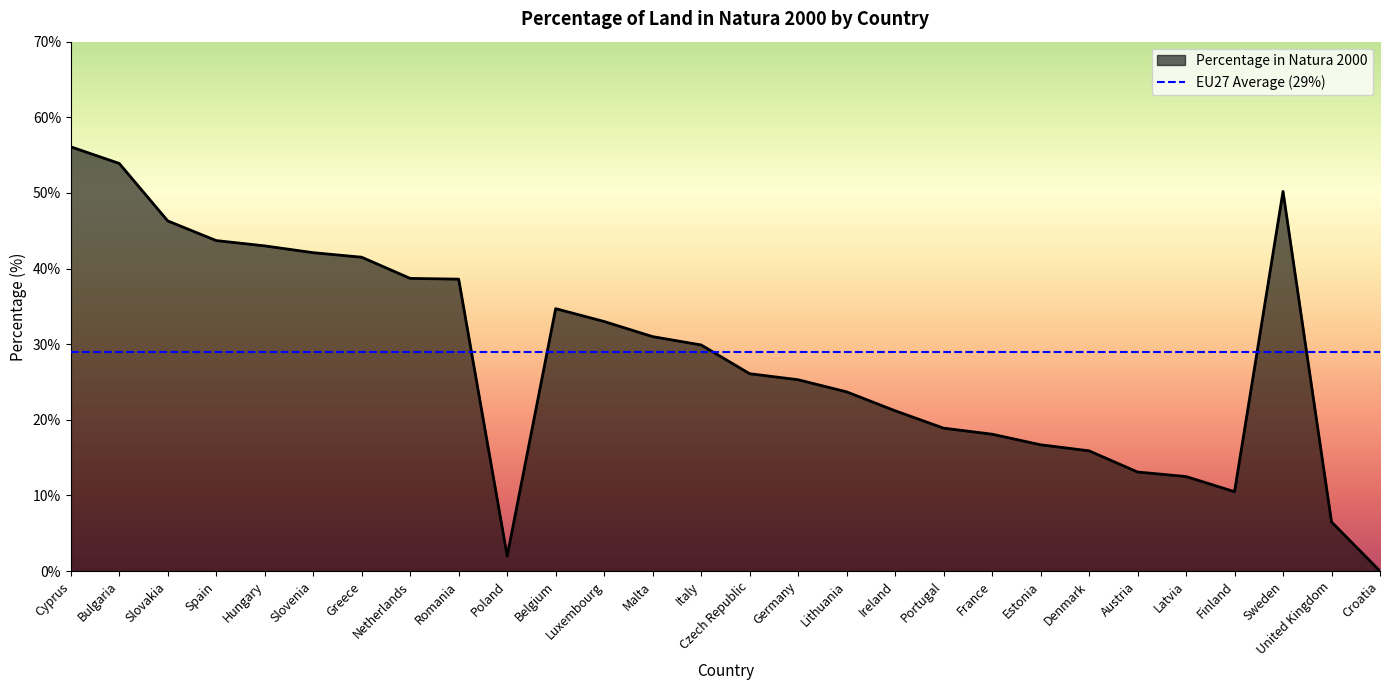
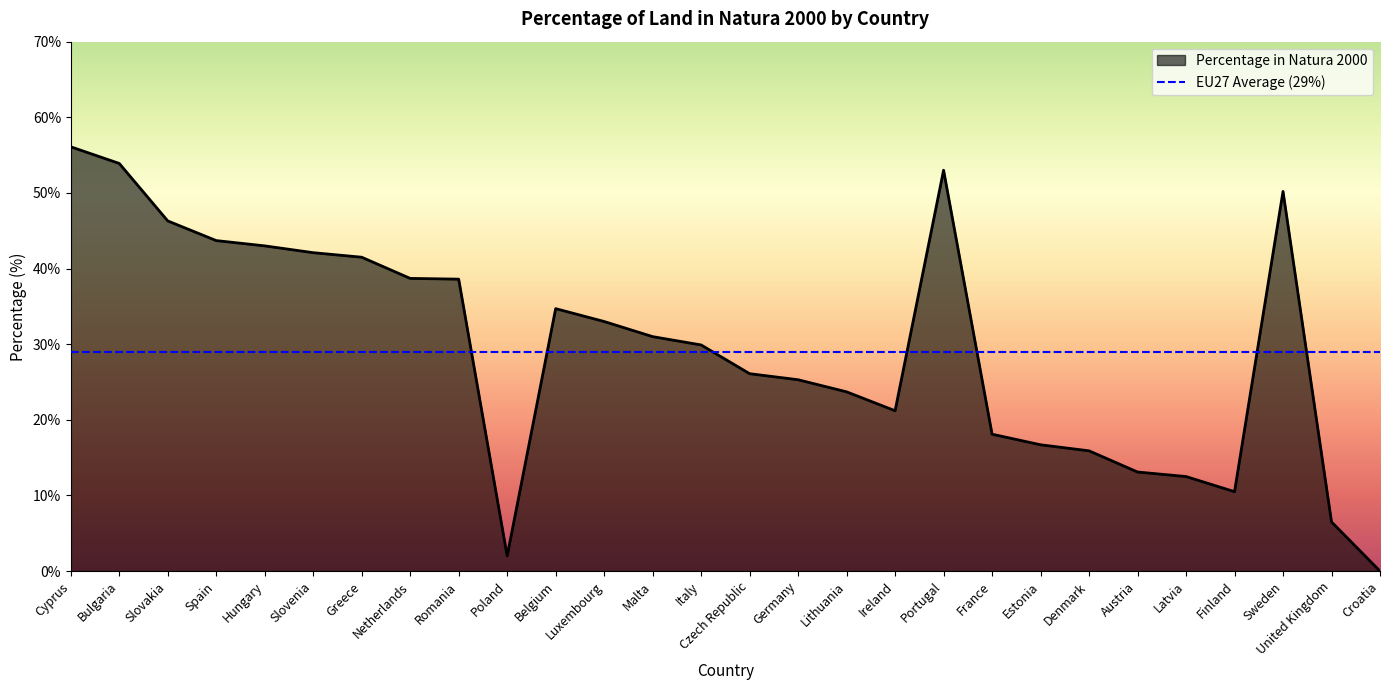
Portugal: 19% -> 53%
